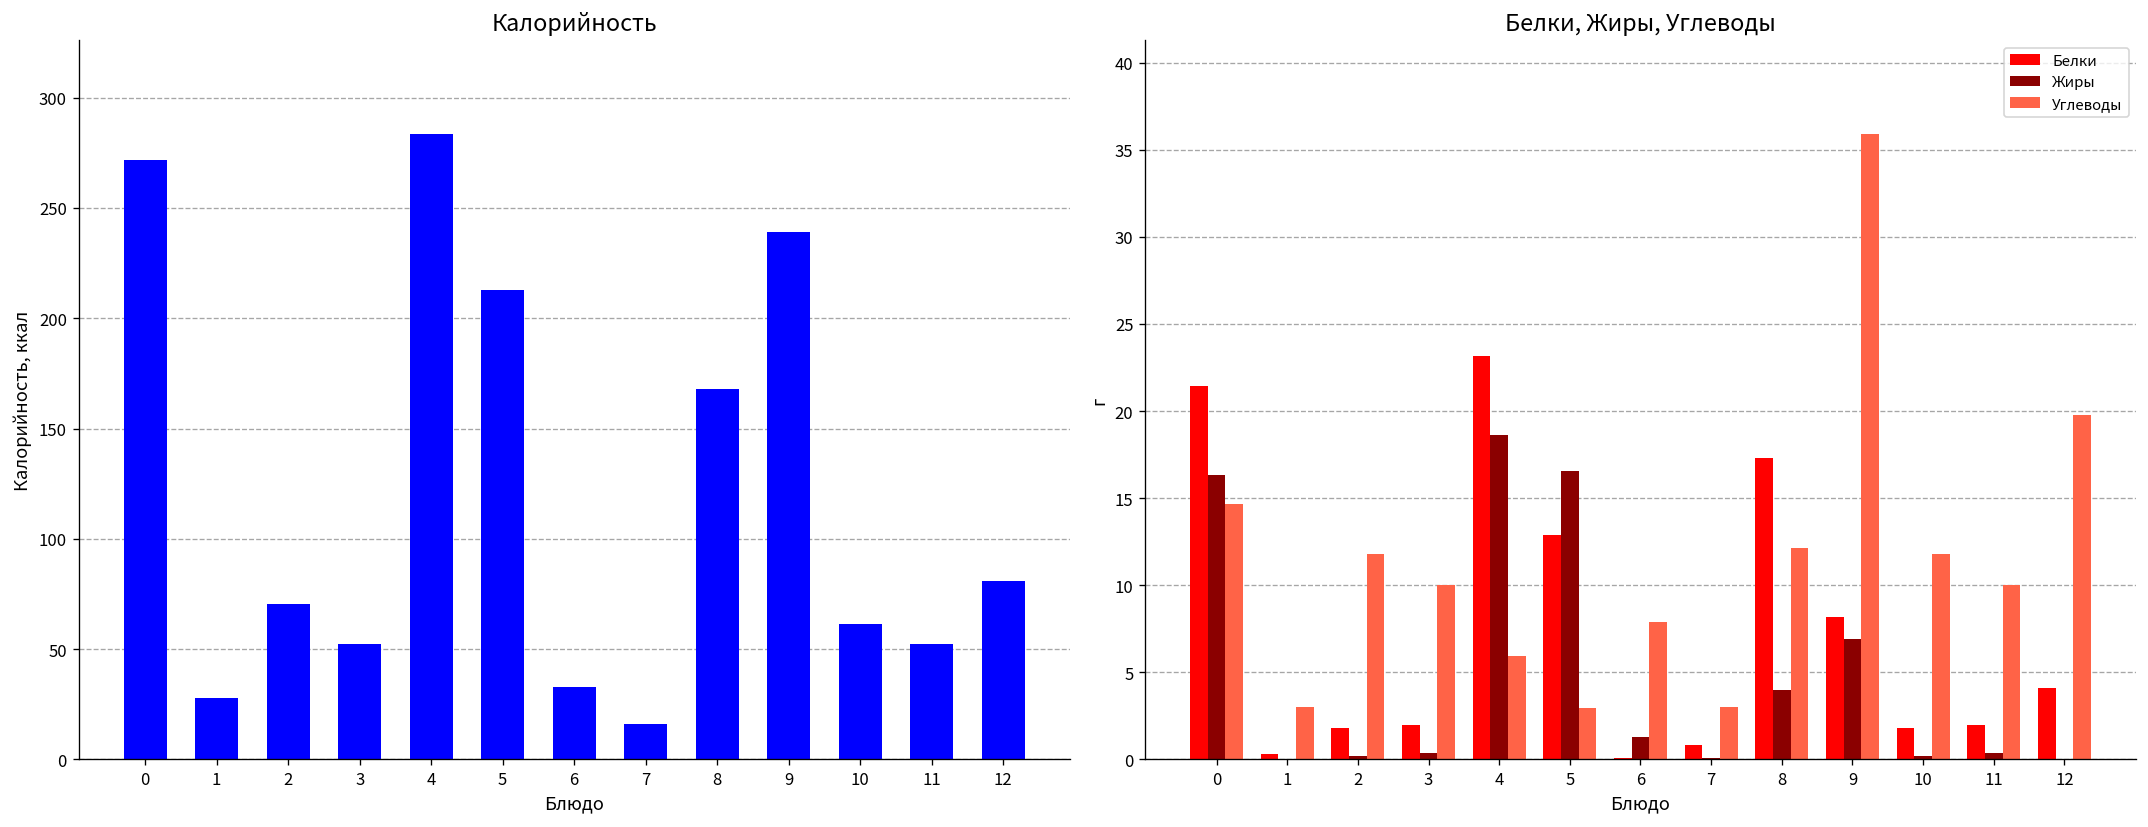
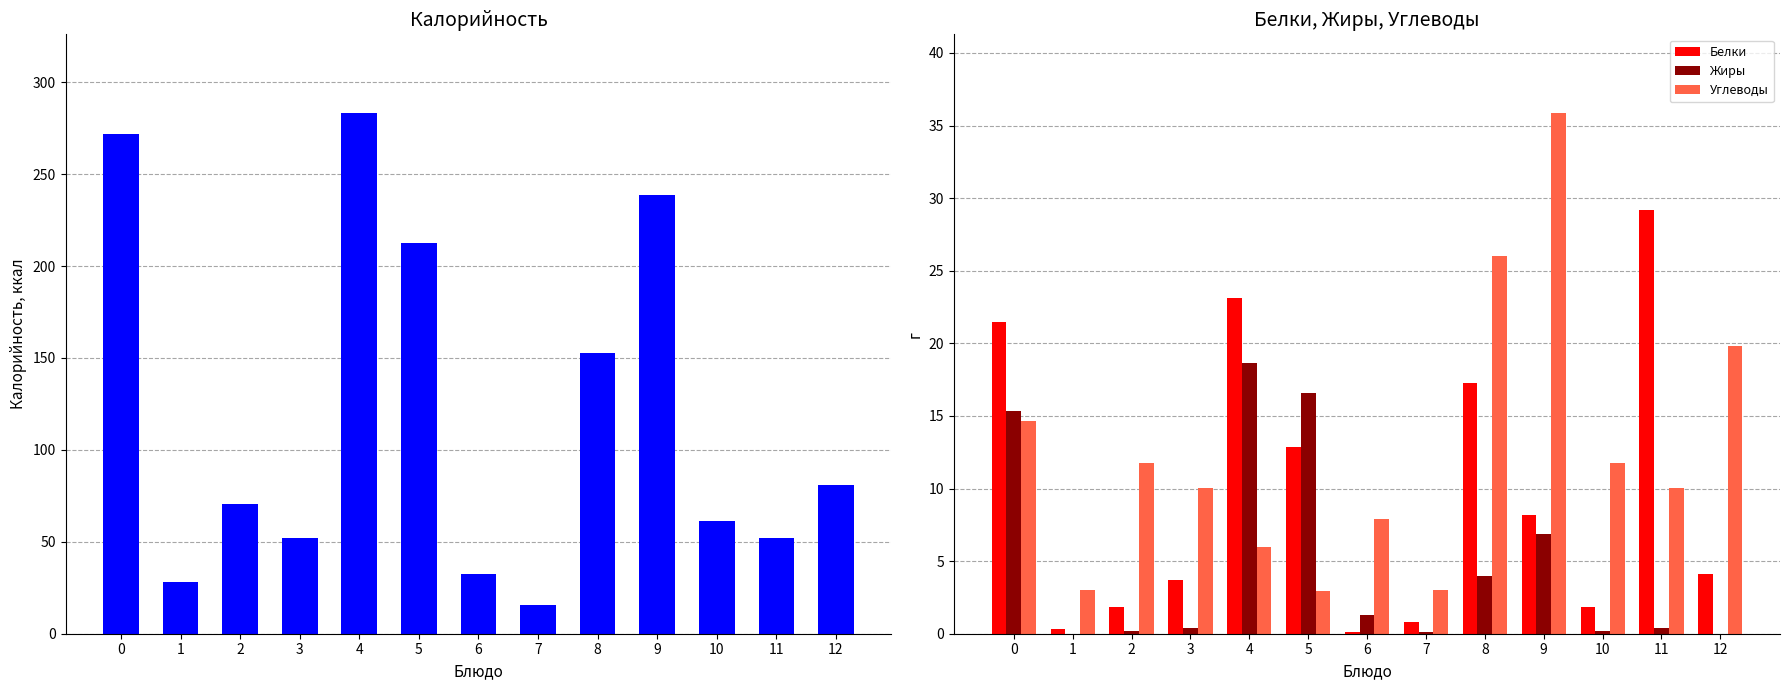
Калорийность, 8: 168 -> 153
Белки, Жиры, Углеводы, Жиры, 0: 16.3 -> 15.3
Белки, Жиры, Углеводы, Белки, 3: 2.0 -> 3.7
Белки, Жиры, Углеводы, Углеводы, 8: 12.1 -> 26.0
Белки, Жиры, Углеводы, Белки, 11: 2.0 -> 29.2
